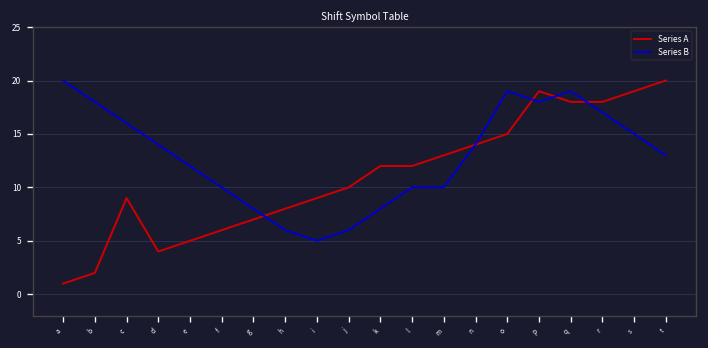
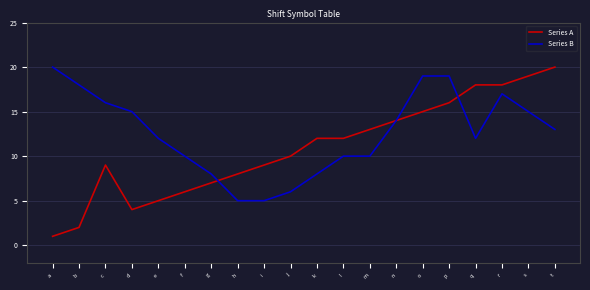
Series B, d: 14 -> 15
Series B, h: 6 -> 5
Series A, p: 19 -> 16
Series B, p: 18 -> 19
Series B, q: 19 -> 12
